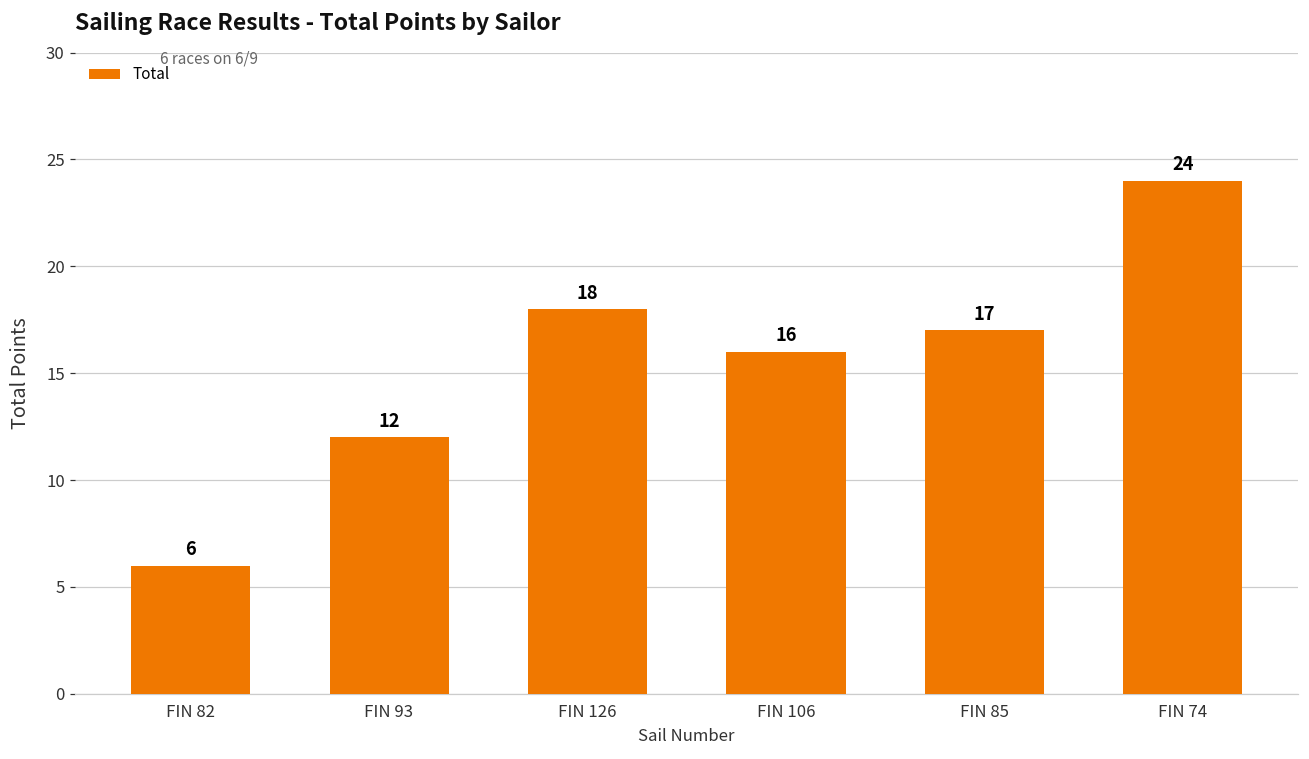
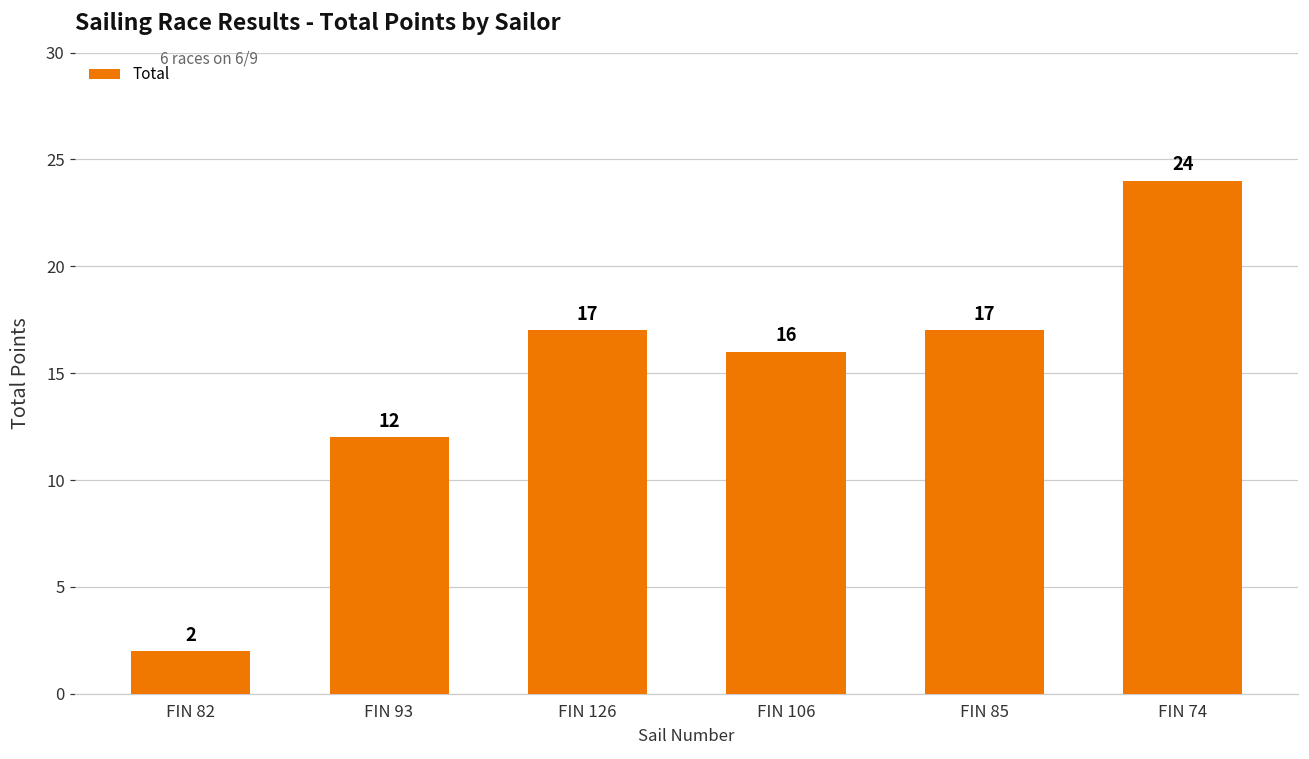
FIN 82: 6 -> 2
FIN 126: 18 -> 17
